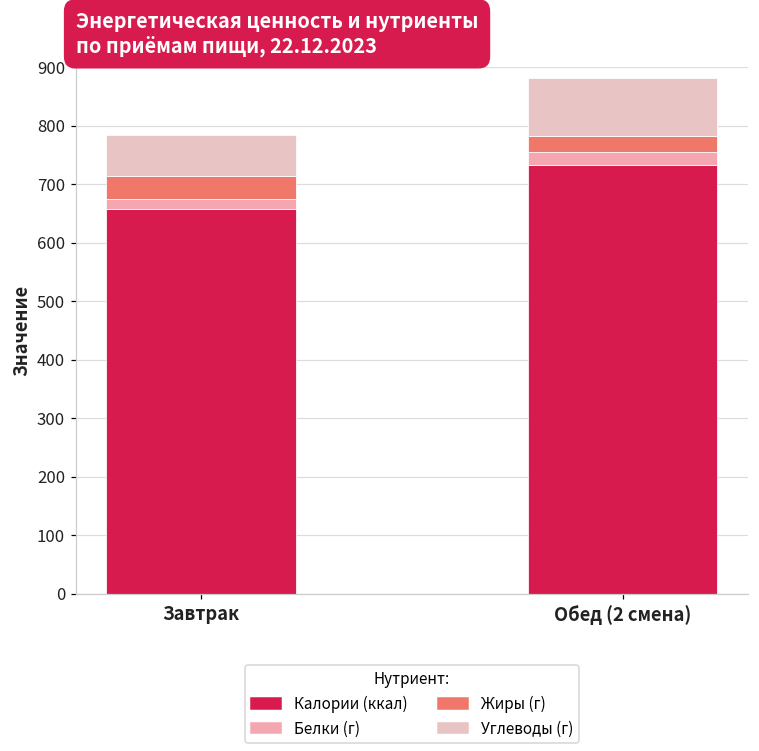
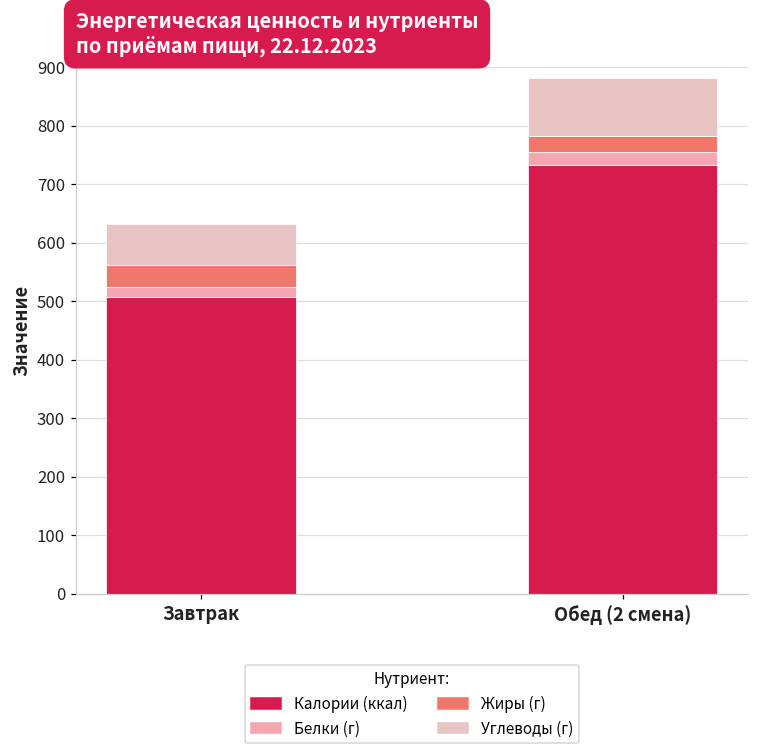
Калории (ккал), Завтрак: 660 -> 510
